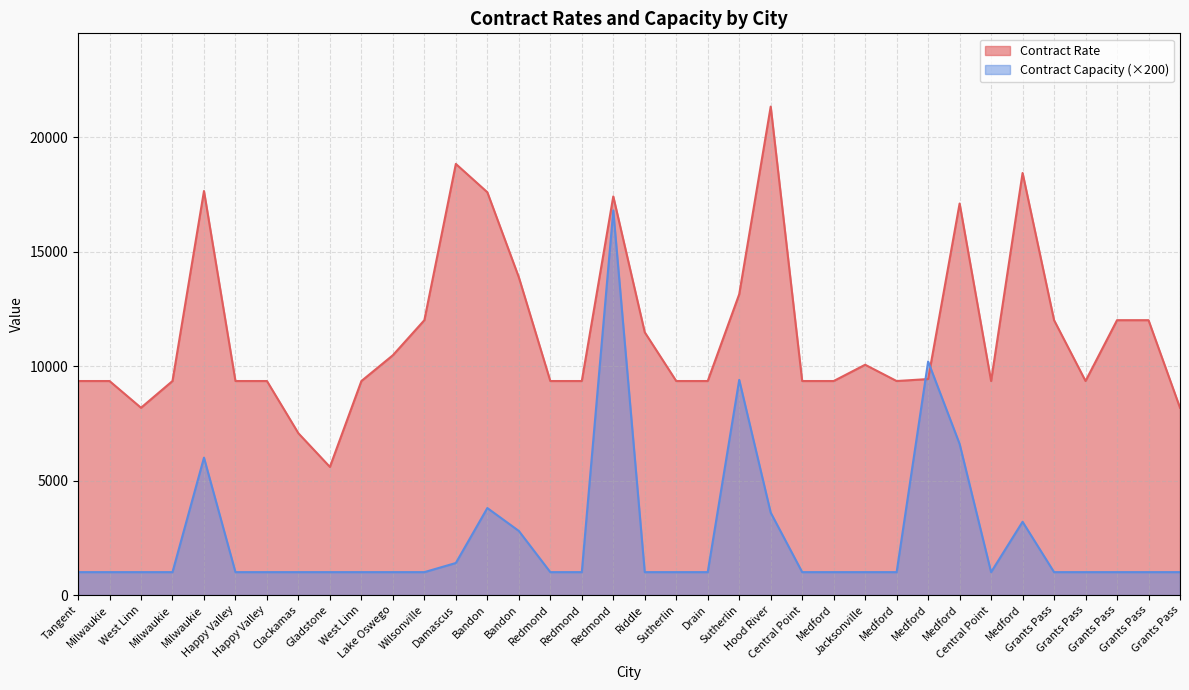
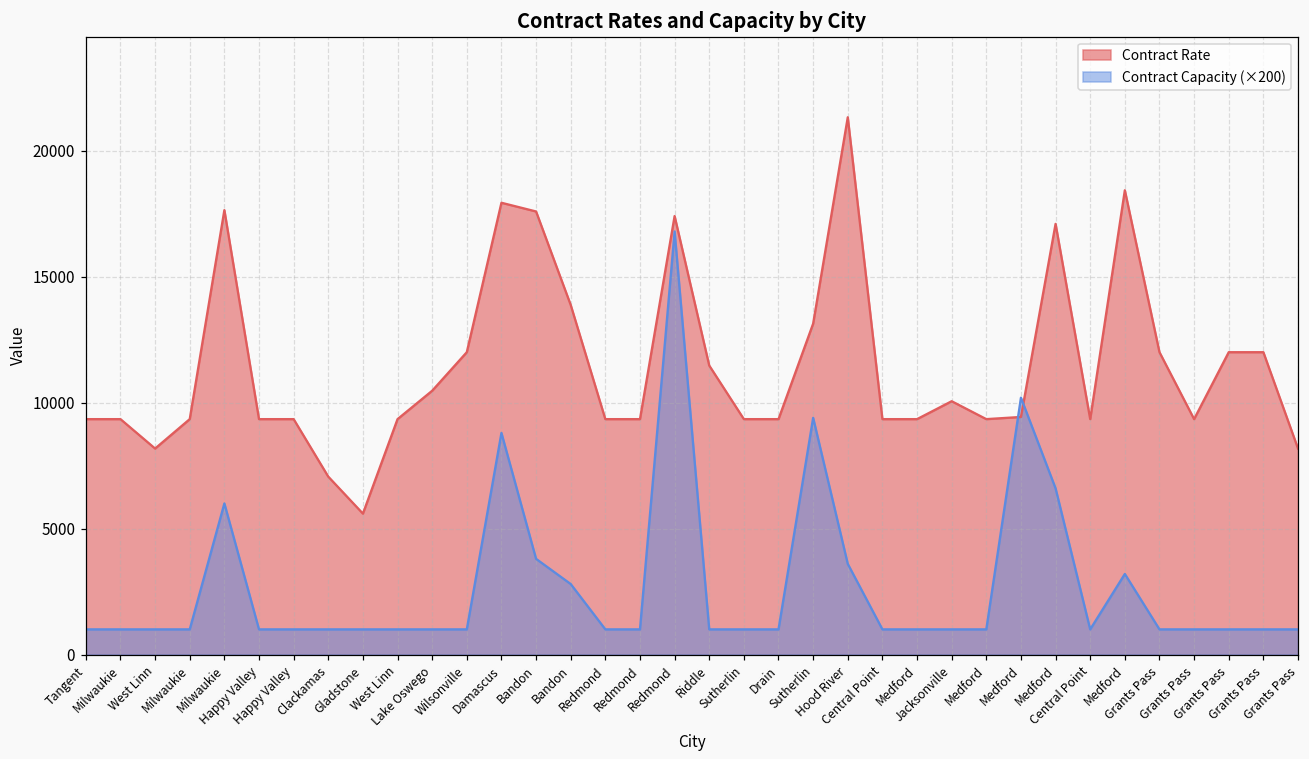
Contract Rate, Damascus: 18800 -> 17900
Contract Capacity (×200), Damascus: 1400 -> 8800
